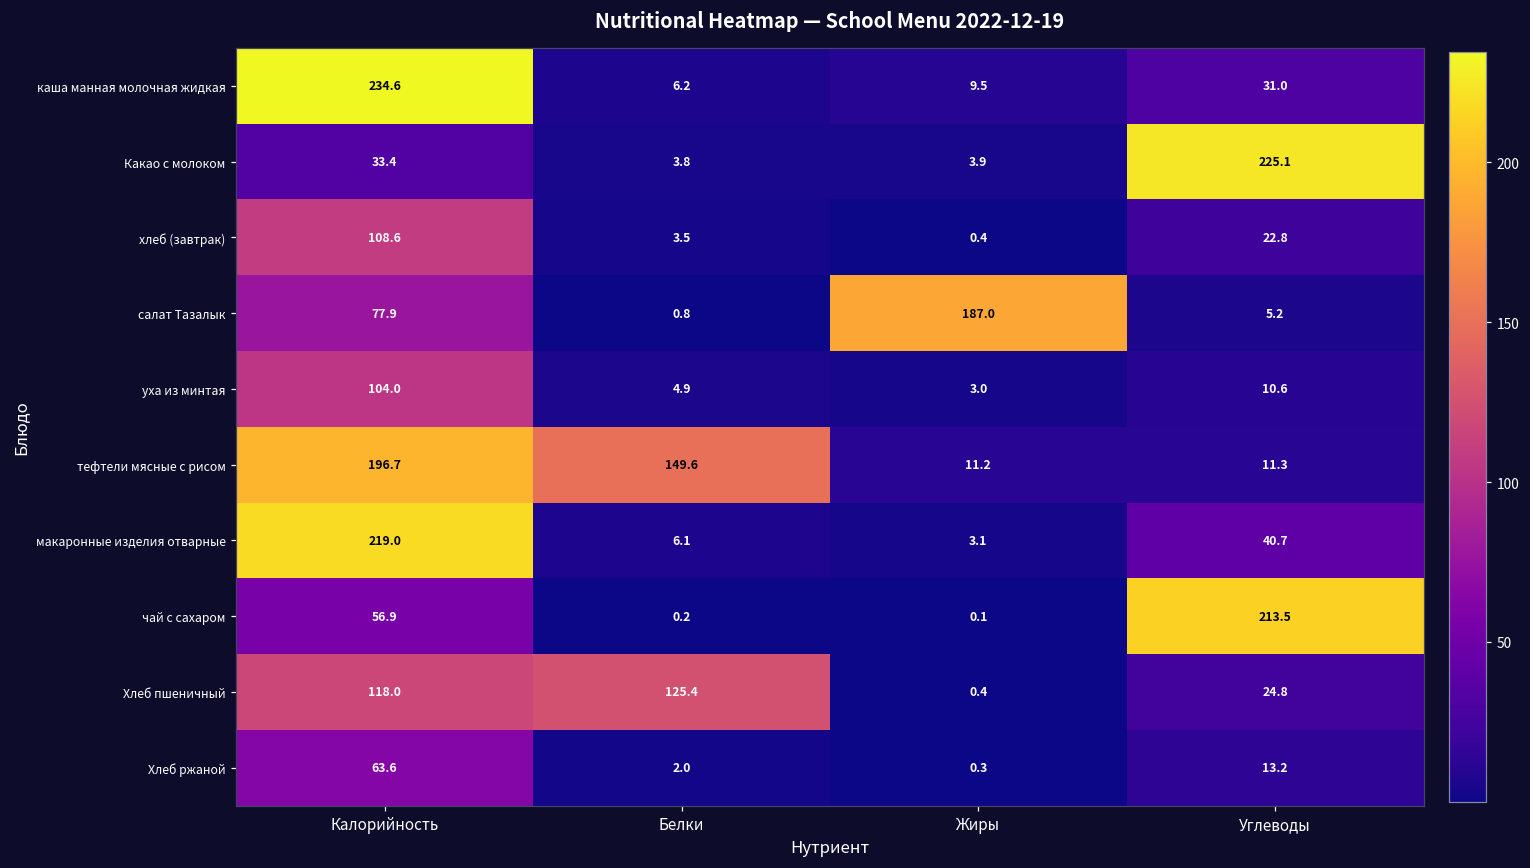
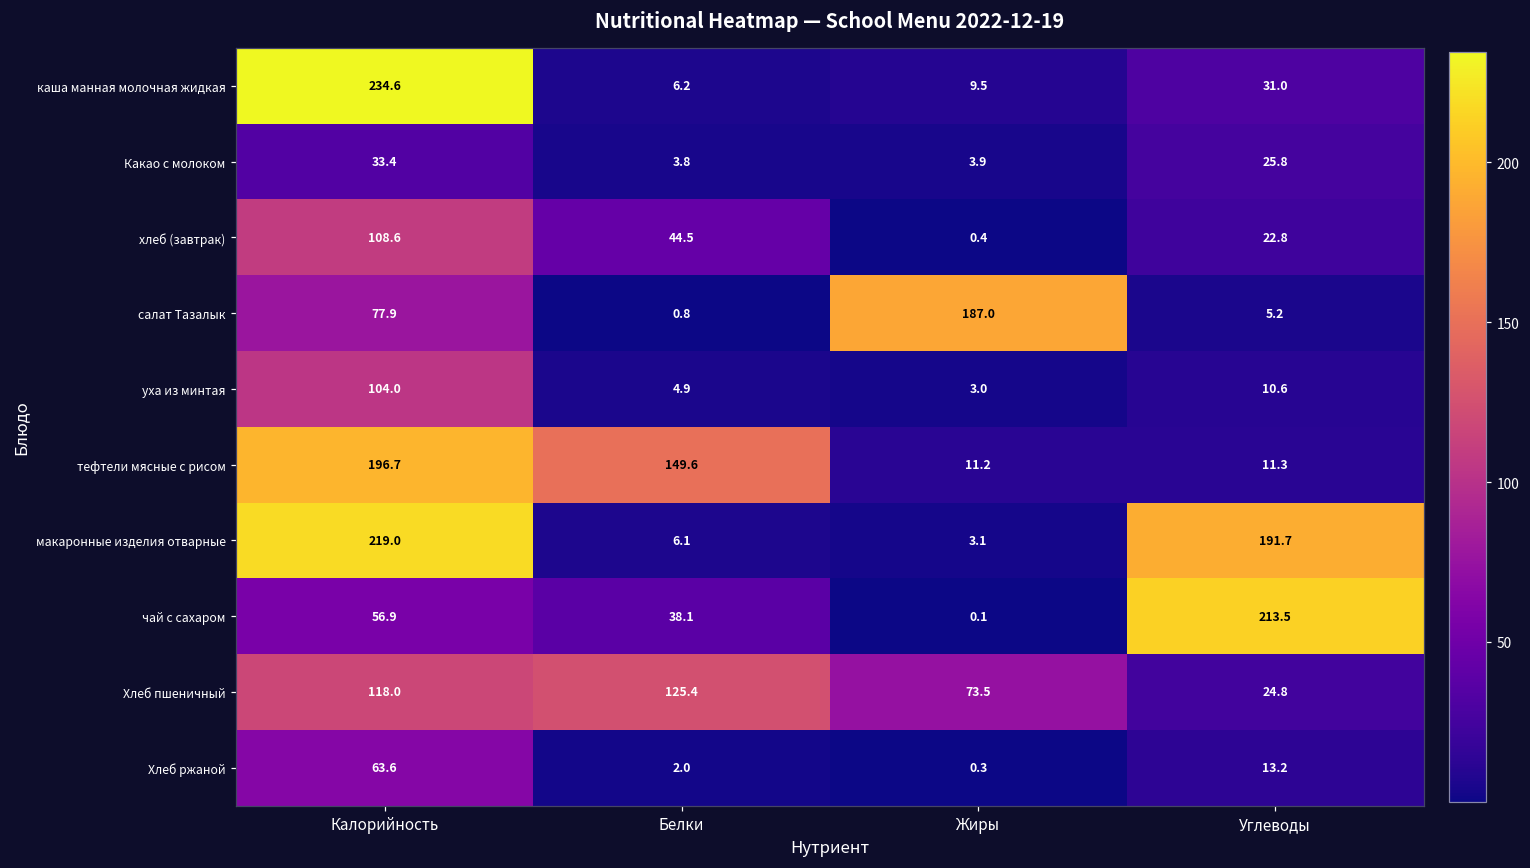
Какао с молоком, Углеводы: 225.1 -> 25.8
хлеб (завтрак), Белки: 3.5 -> 44.5
макаронные изделия отварные, Углеводы: 40.7 -> 191.7
чай с сахаром, Белки: 0.2 -> 38.1
Хлеб пшеничный, Жиры: 0.4 -> 73.5
